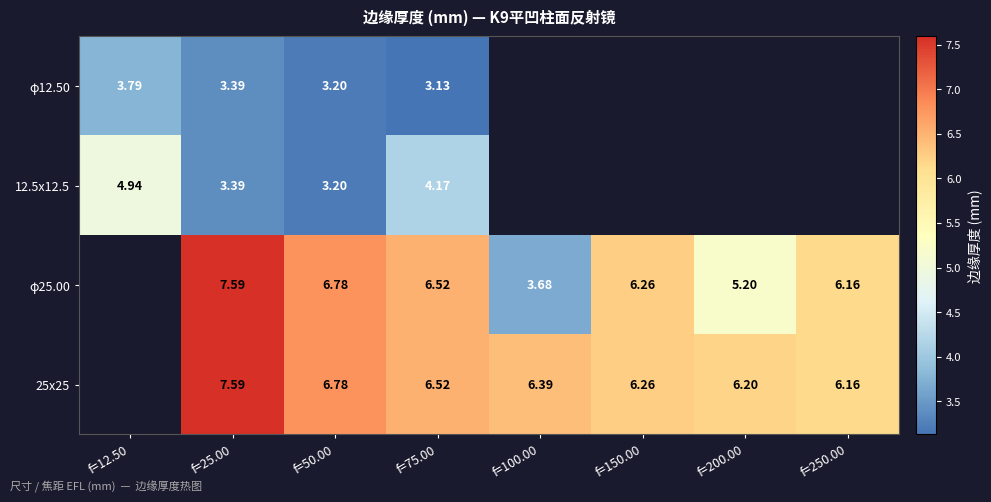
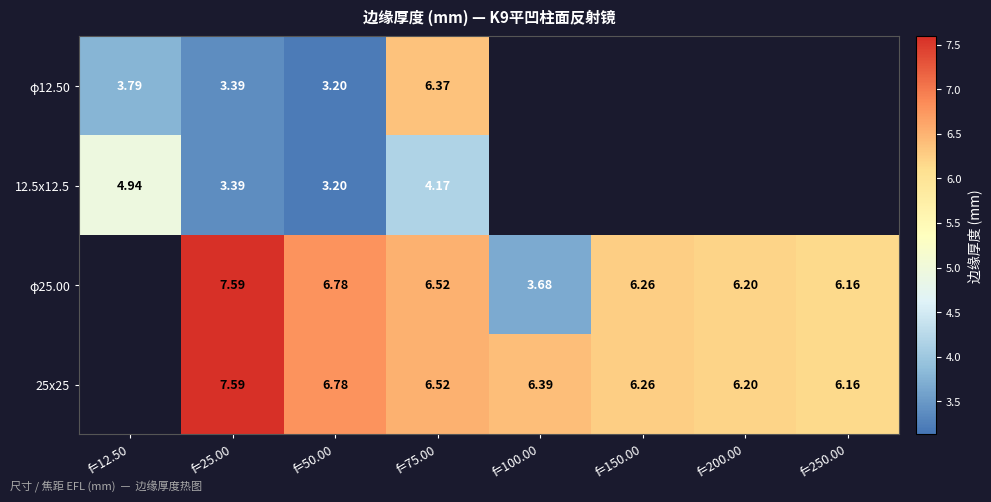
φ12.50, f=75.00: 3.13 -> 6.37
φ25.00, f=200.00: 5.20 -> 6.20
